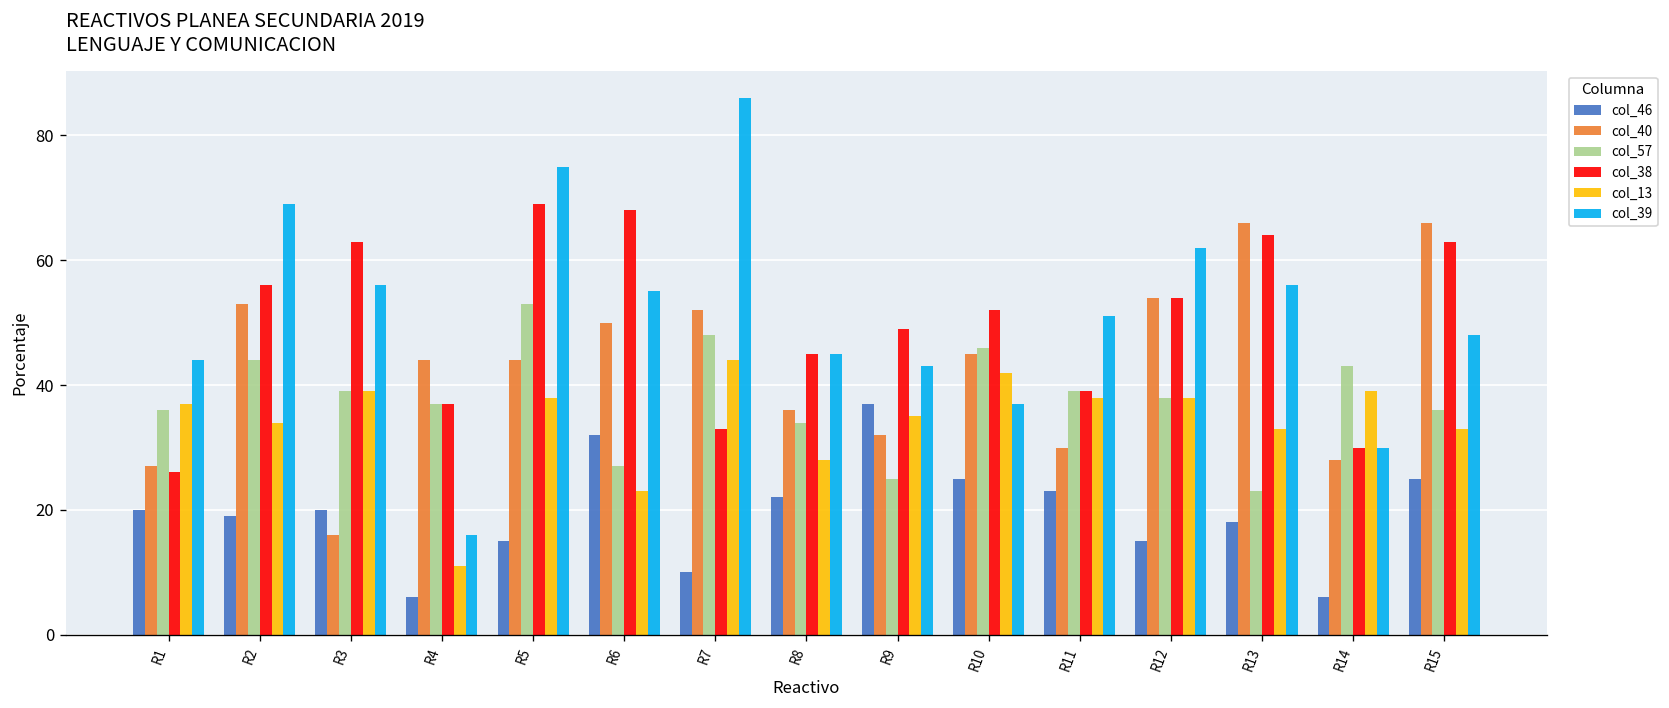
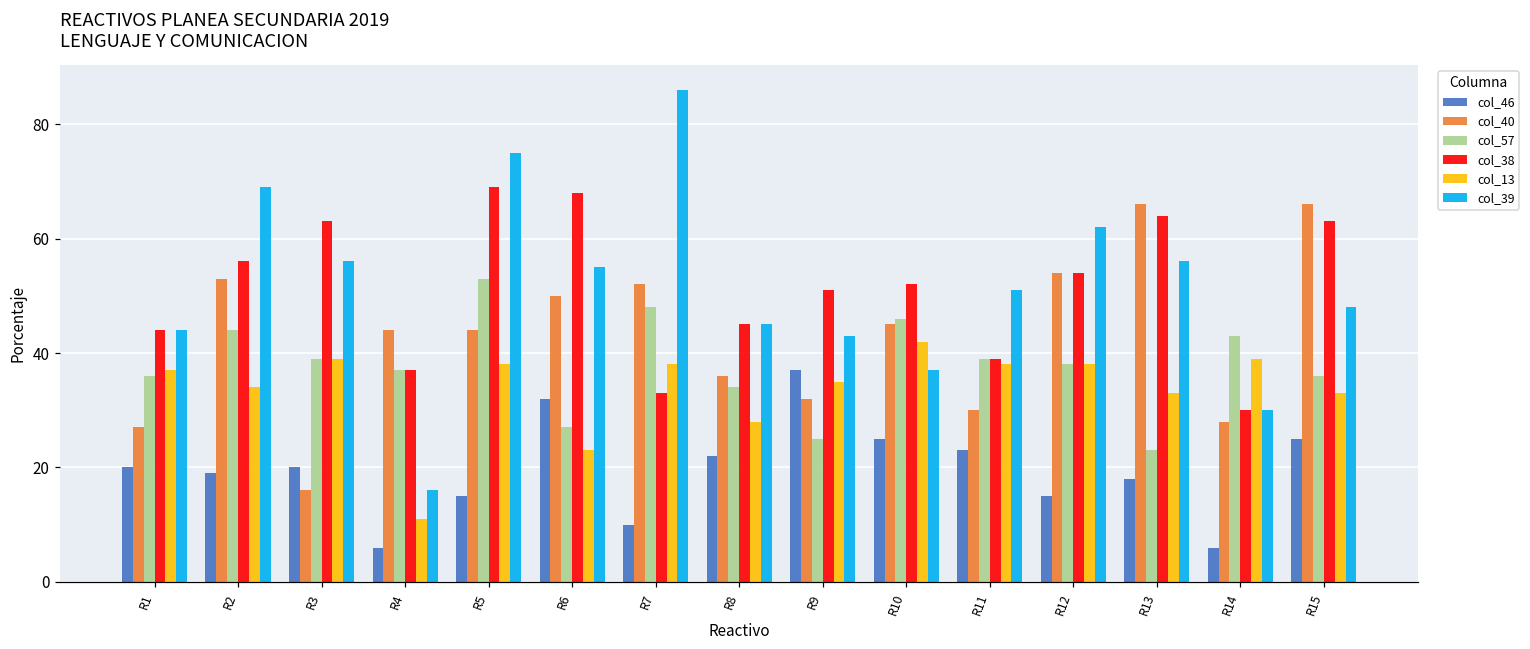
col_38, R1: 26 -> 44
col_13, R7: 44 -> 38
col_38, R9: 49 -> 51
